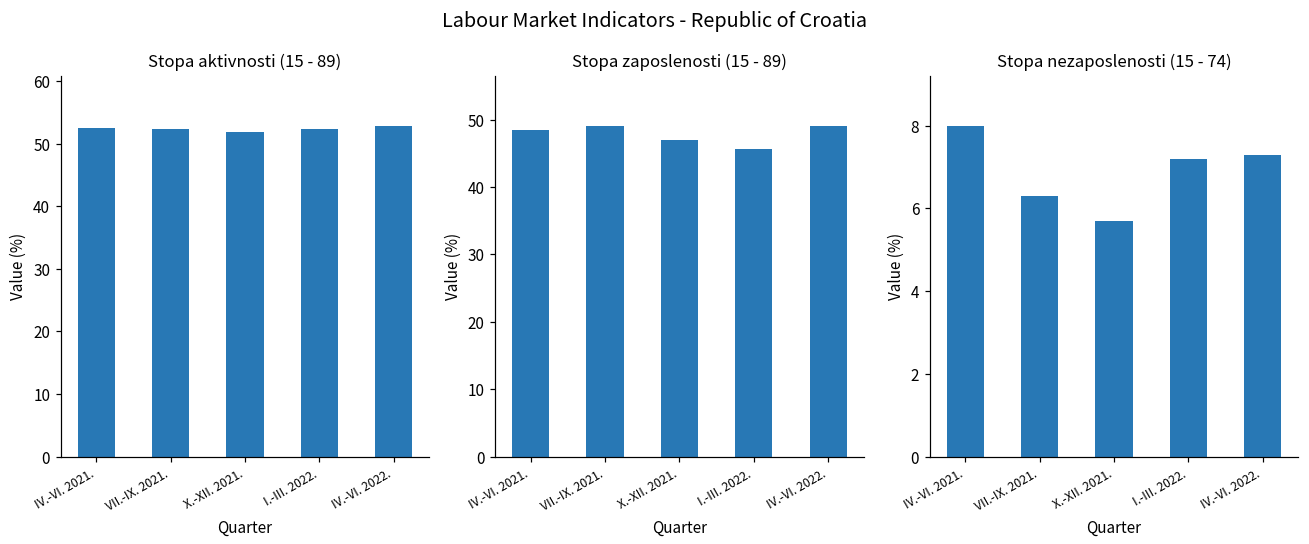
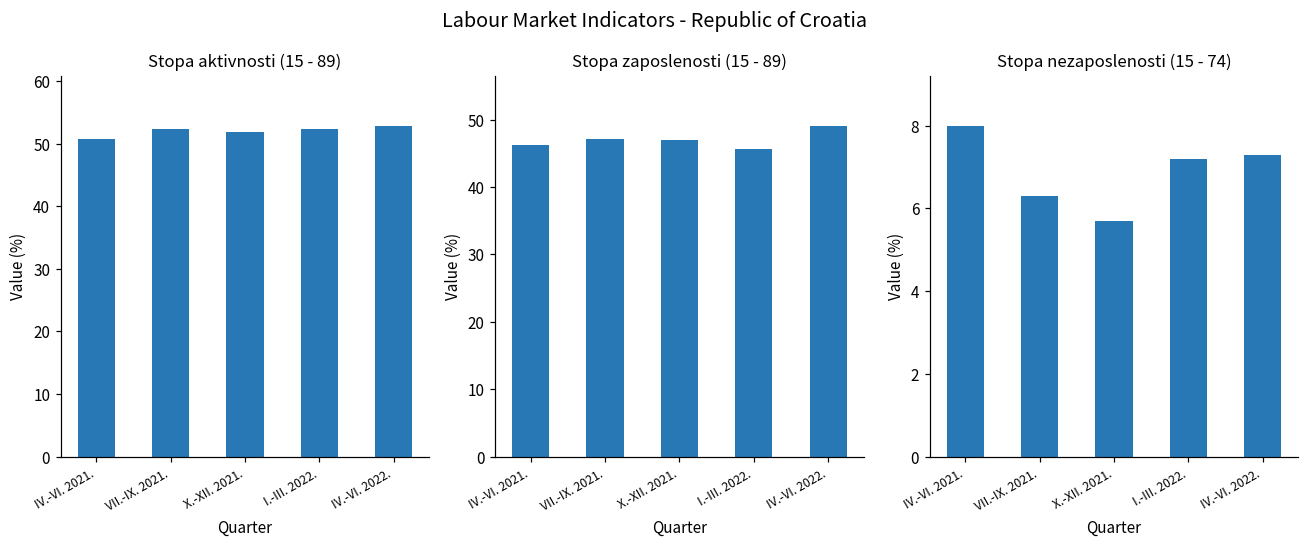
Stopa aktivnosti (15 - 89), IV.-VI. 2021.: 53 -> 51
Stopa zaposlenosti (15 - 89), IV.-VI. 2021.: 48 -> 46
Stopa zaposlenosti (15 - 89), VII.-IX. 2021.: 49 -> 47
